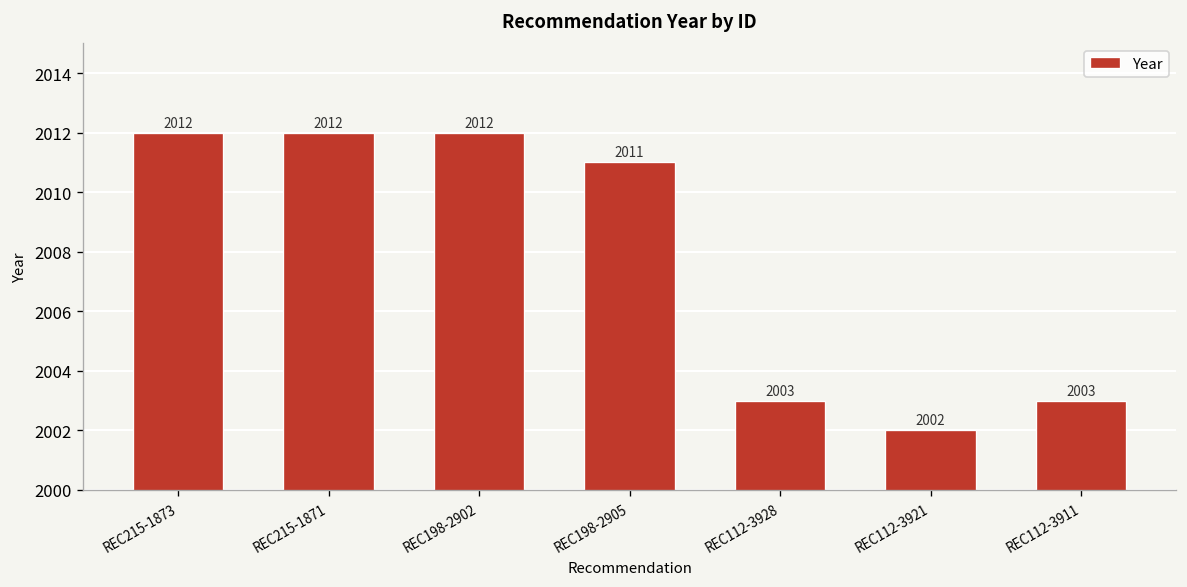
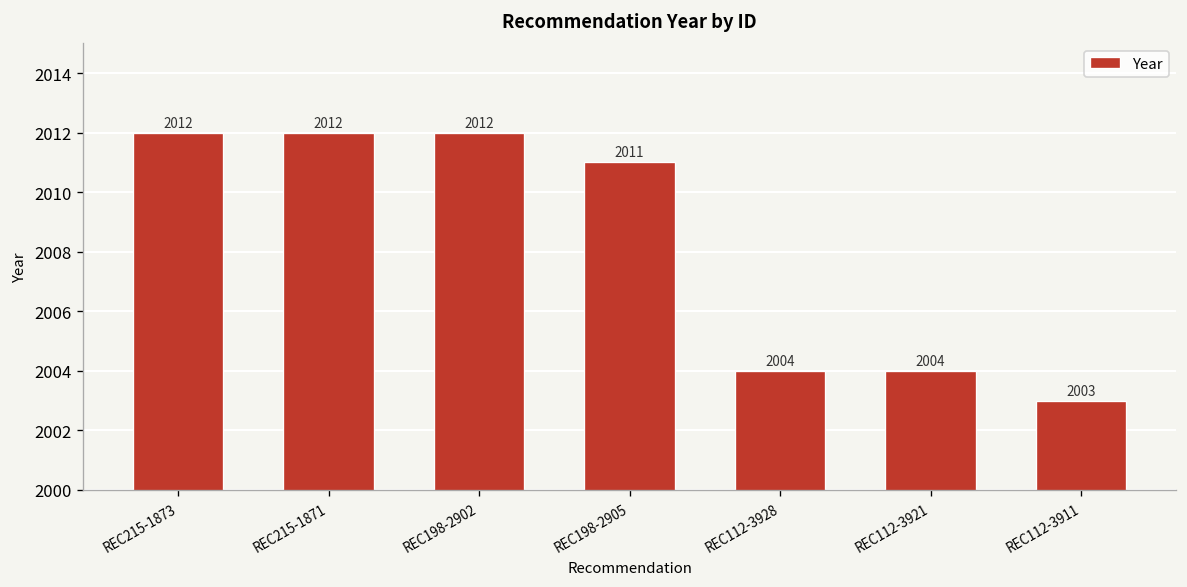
REC112-3928: 2003 -> 2004
REC112-3921: 2002 -> 2004
